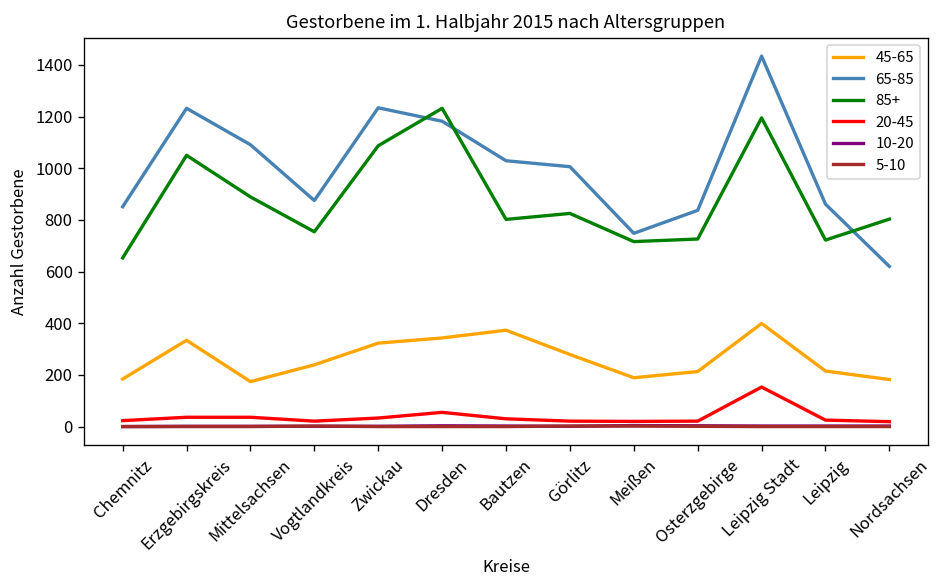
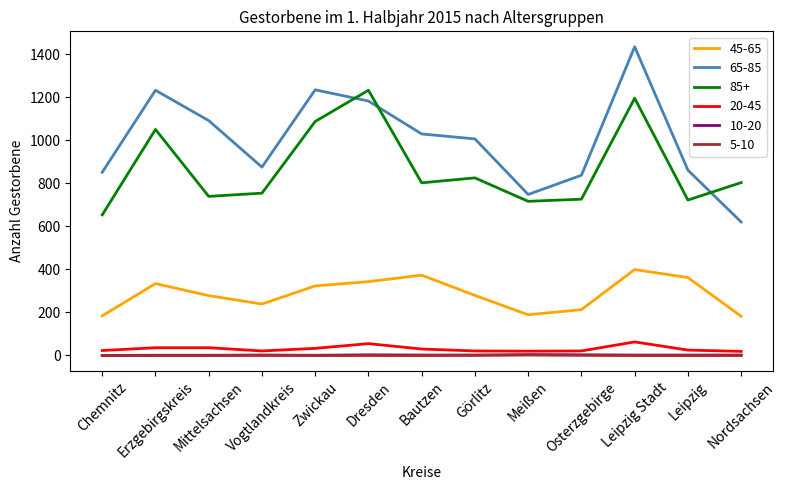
45-65, Mittelsachsen: 170 -> 280
85+, Mittelsachsen: 890 -> 740
20-45, Leipzig Stadt: 150 -> 60
45-65, Leipzig: 220 -> 360
